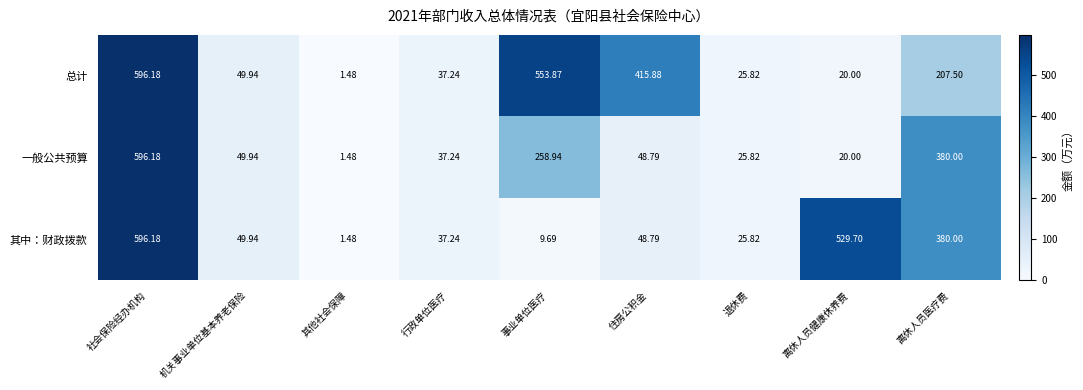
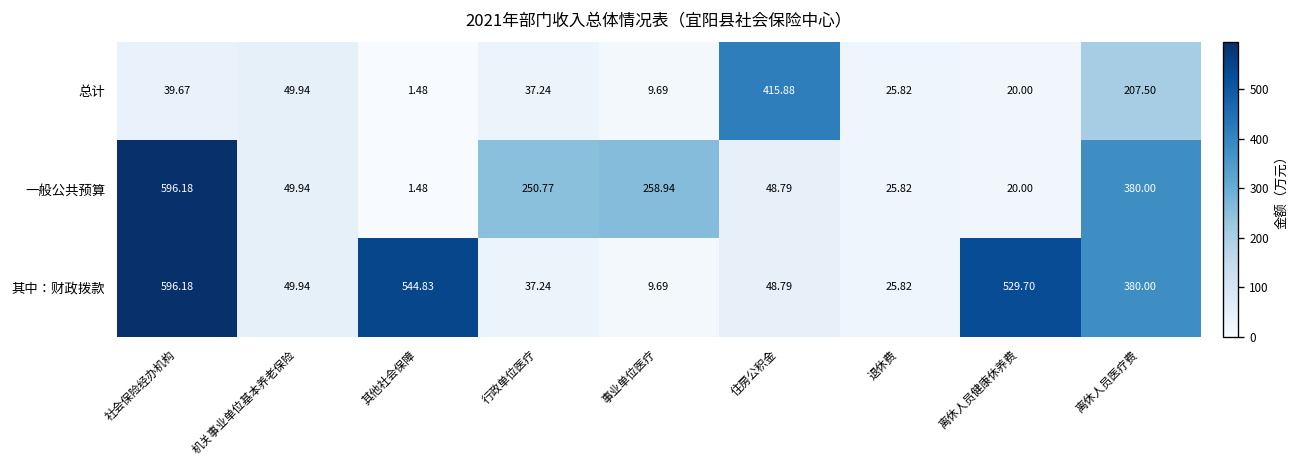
总计, 社会保险经办机构: 596.18 -> 39.67
总计, 事业单位医疗: 553.87 -> 9.69
一般公共预算, 行政单位医疗: 37.24 -> 250.77
其中：财政拨款, 其他社会保障: 1.48 -> 544.83
